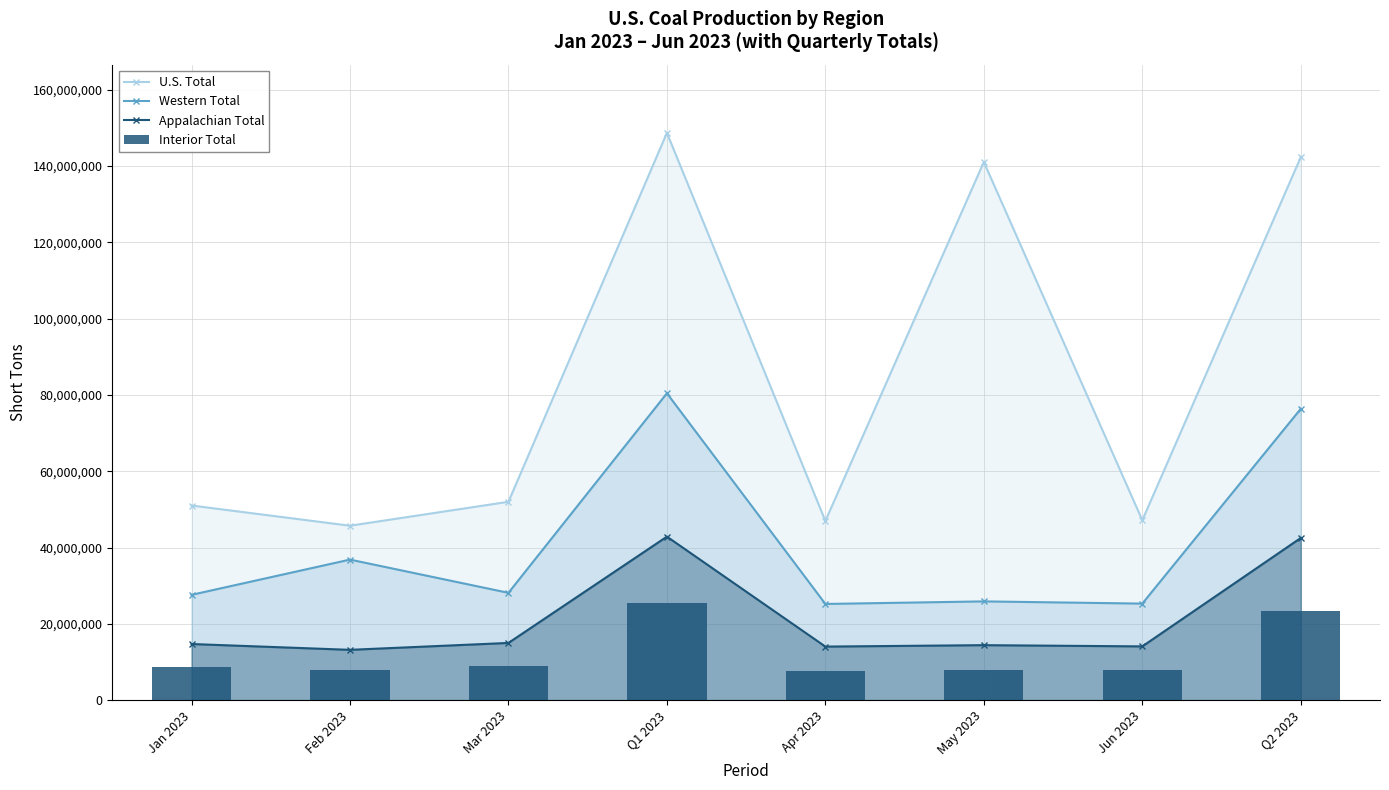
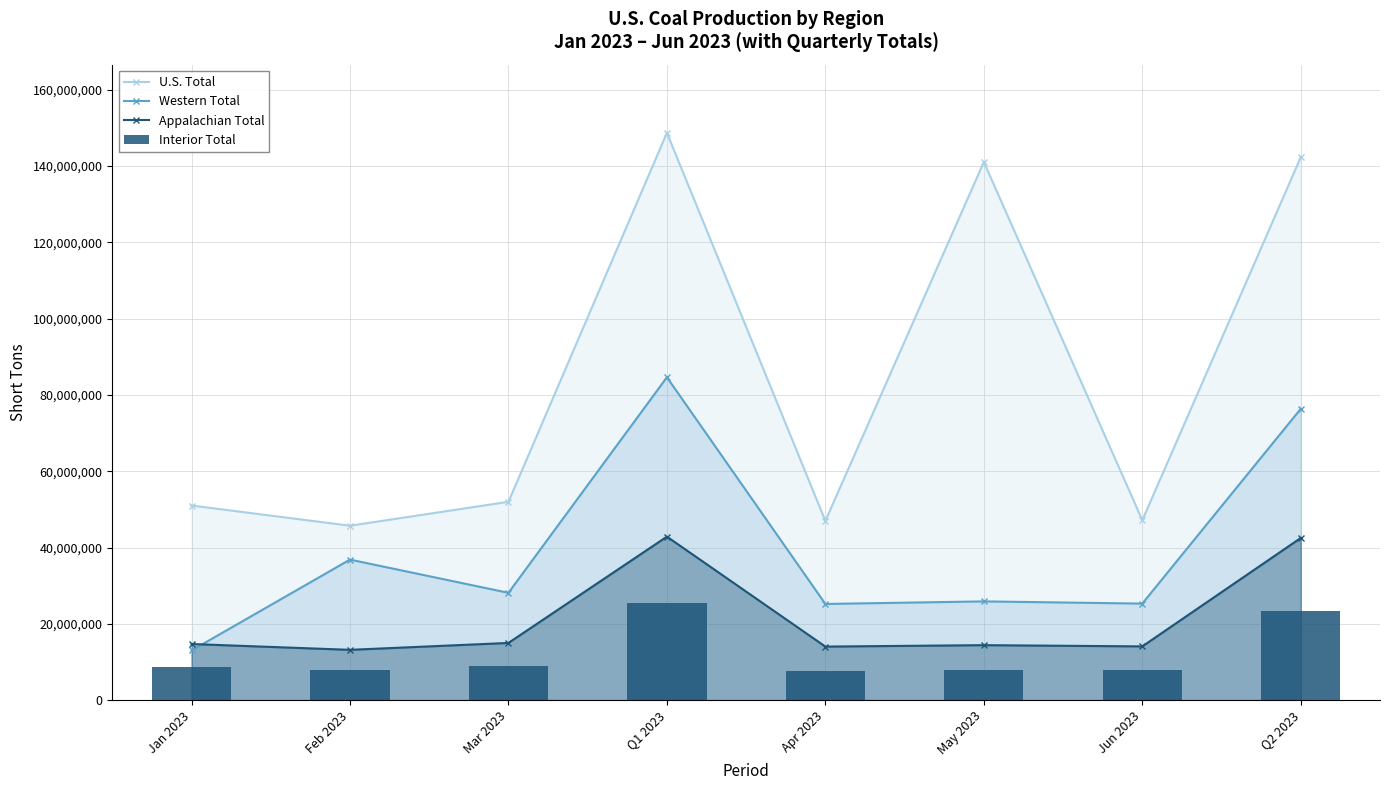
Western Total, Jan 2023: 28,000,000 -> 13,000,000
Western Total, Q1 2023: 80,000,000 -> 85,000,000
